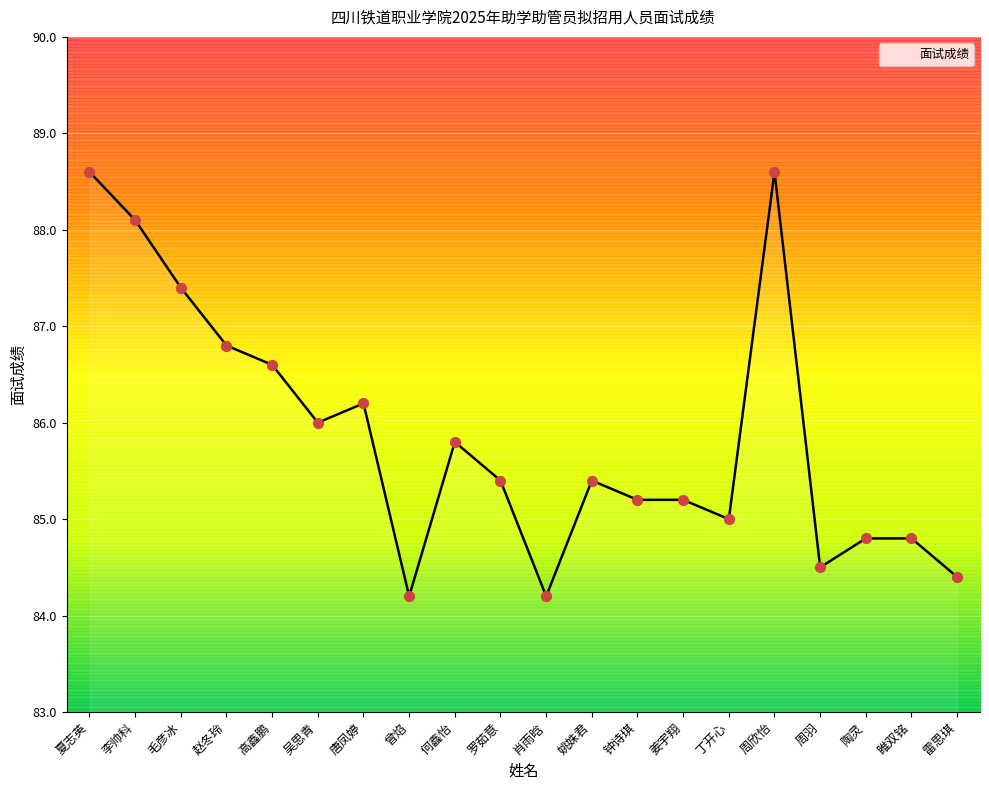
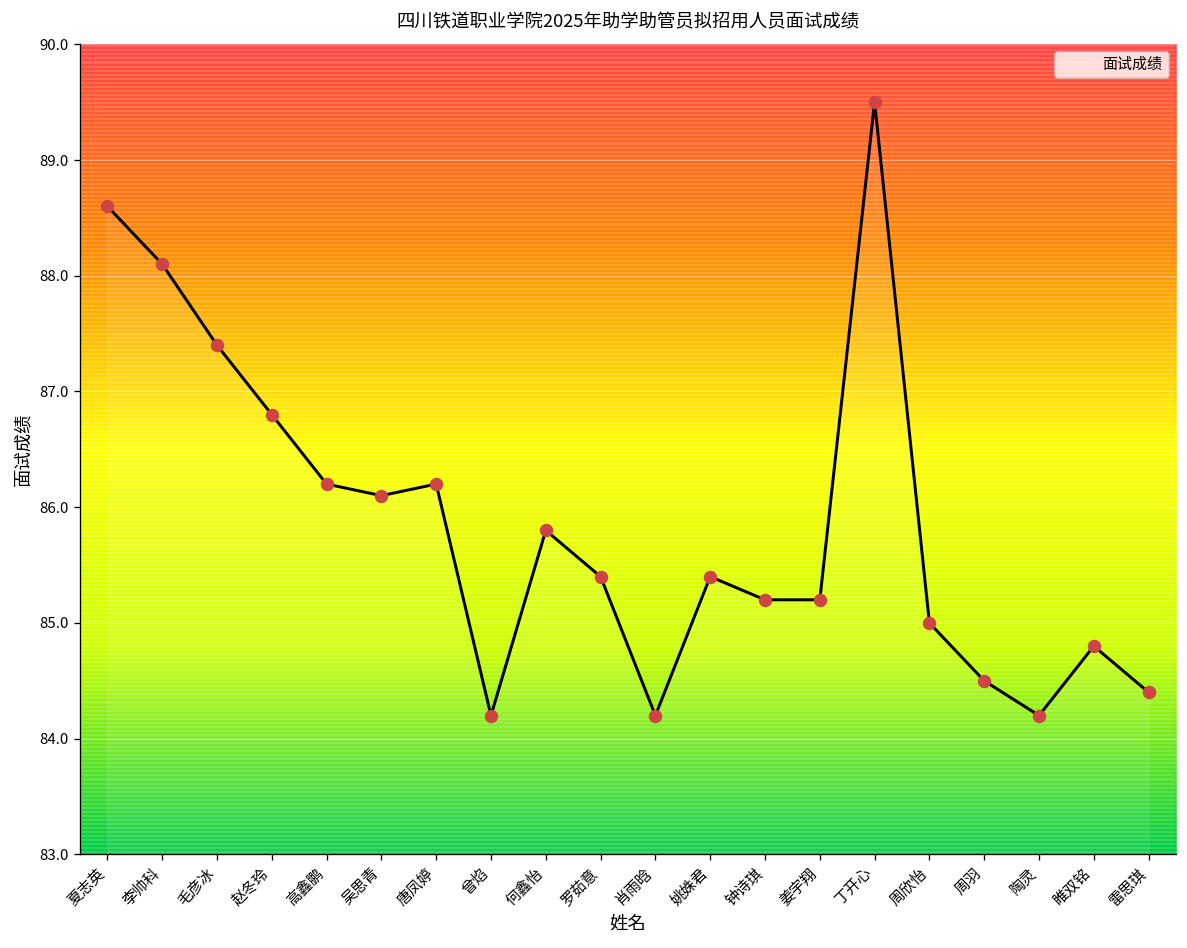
面试成绩, 高鑫鹏: 86.6 -> 86.2
面试成绩, 吴思青: 86.0 -> 86.1
面试成绩, 丁开心: 85.0 -> 89.5
面试成绩, 周欣怡: 88.6 -> 85.0
面试成绩, 陶灵: 84.8 -> 84.2
